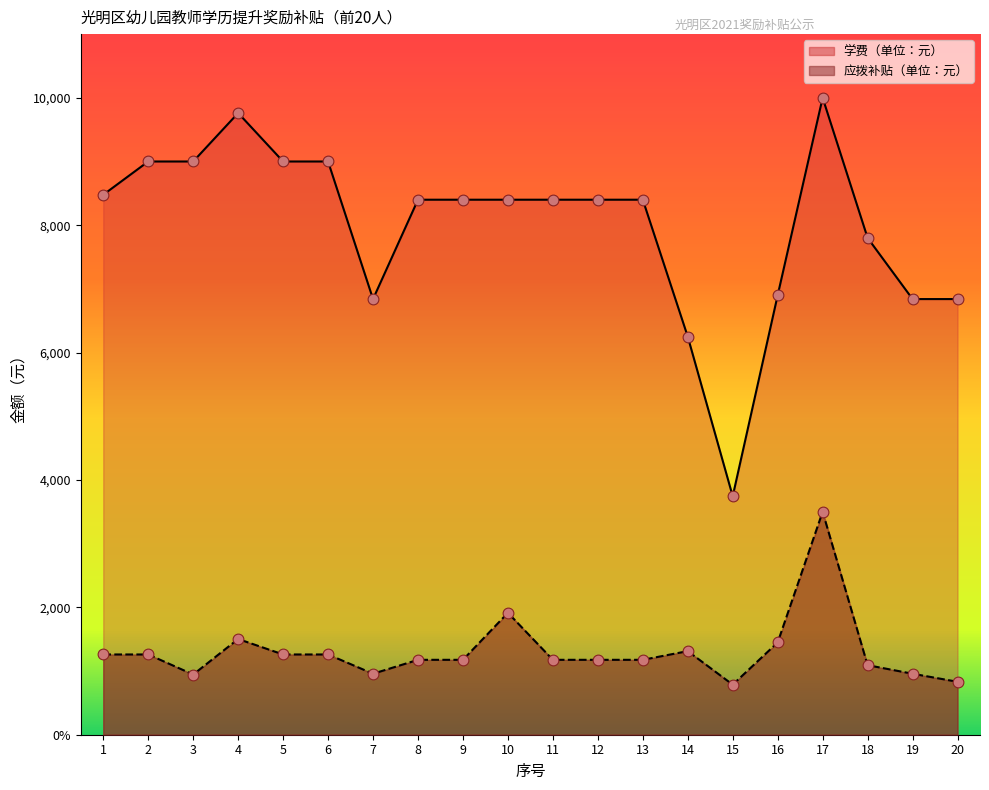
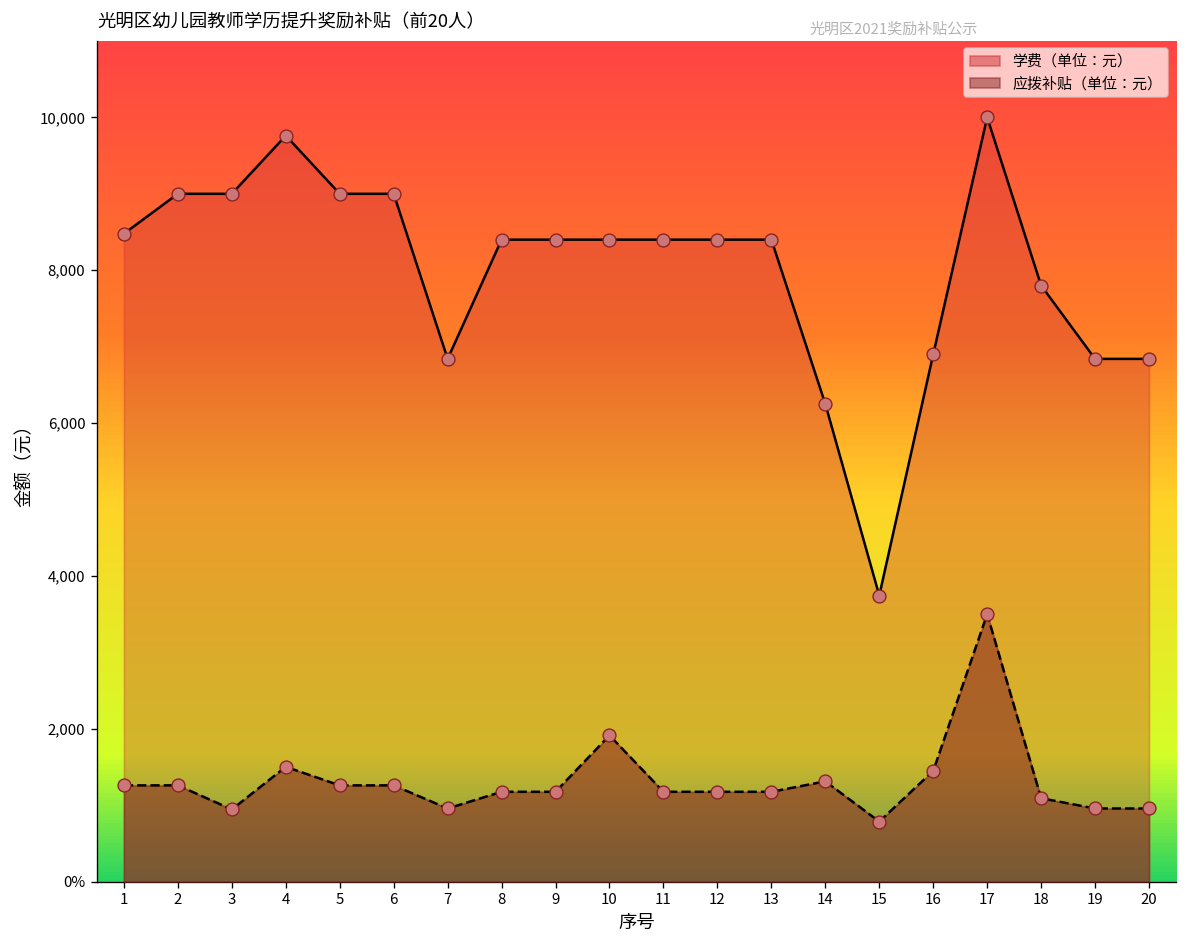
应拨补贴（单位：元）, 20: 800 -> 1,000
